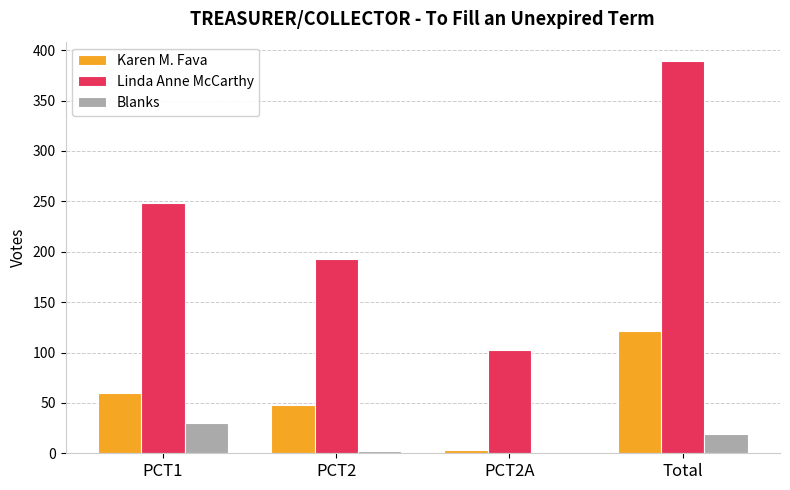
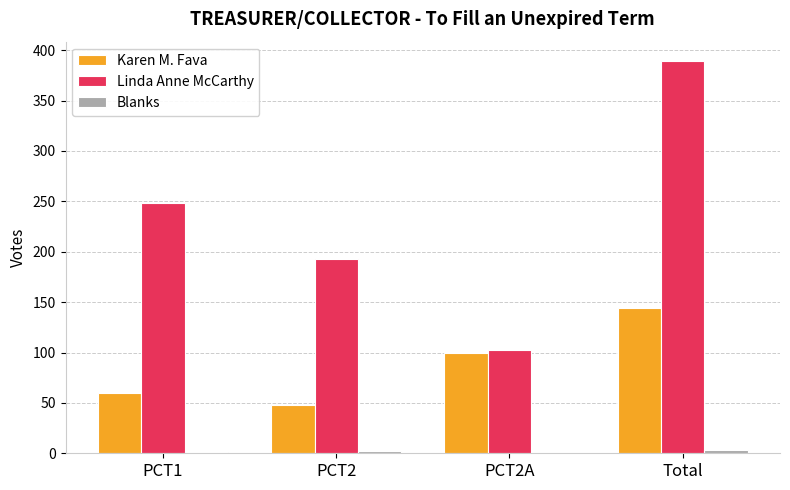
Blanks, PCT1: 30 -> 1
Karen M. Fava, PCT2A: 3 -> 100
Karen M. Fava, Total: 121 -> 144
Blanks, Total: 19 -> 3
